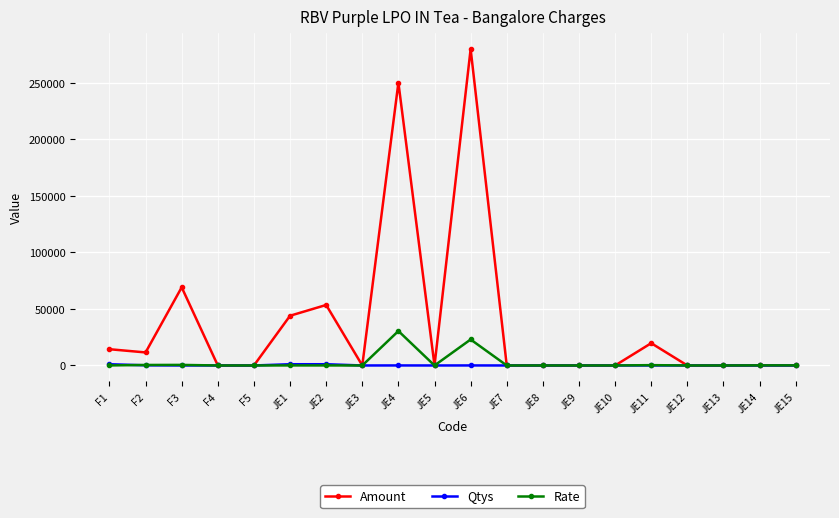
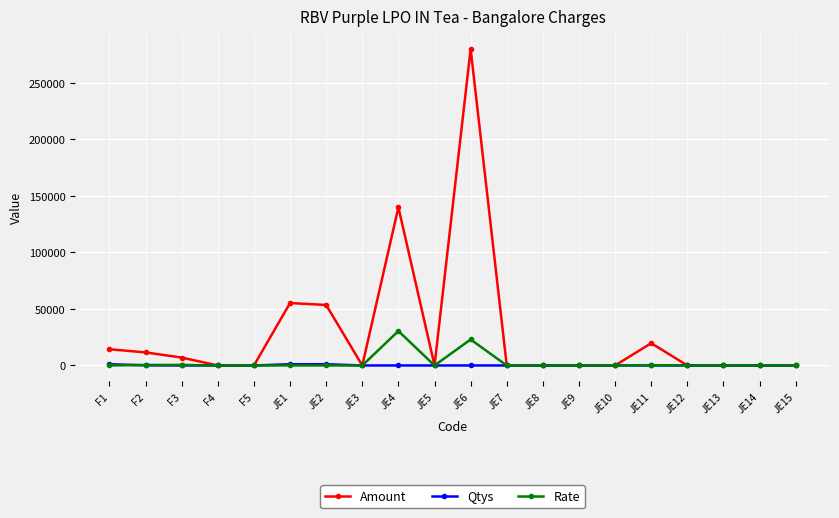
Amount, F3: 69000 -> 7000
Amount, JE1: 44000 -> 55000
Amount, JE4: 250000 -> 140000
